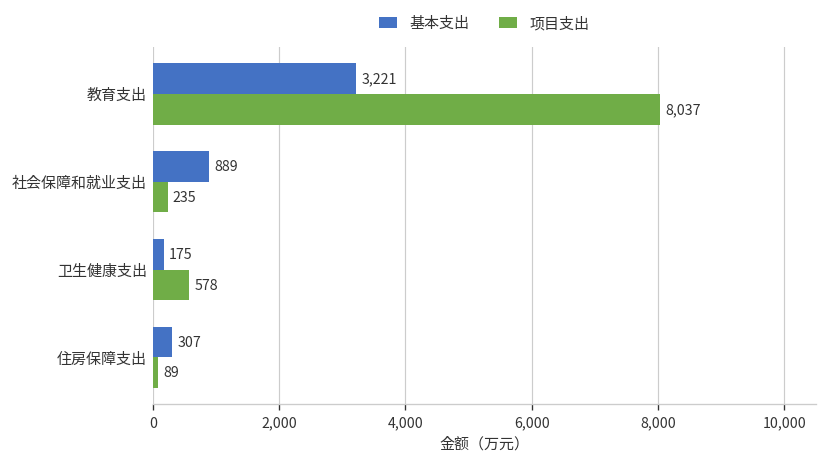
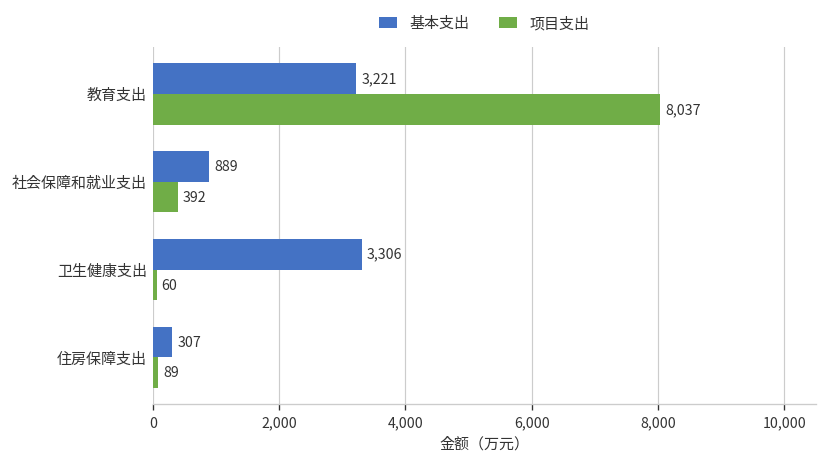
项目支出, 社会保障和就业支出: 235 -> 392
基本支出, 卫生健康支出: 175 -> 3,306
项目支出, 卫生健康支出: 578 -> 60
